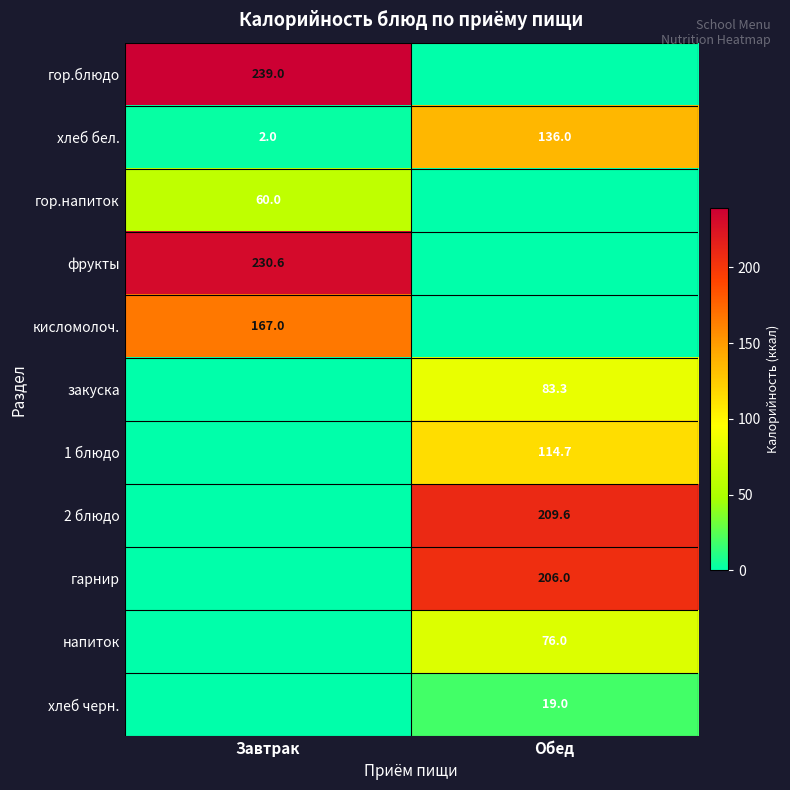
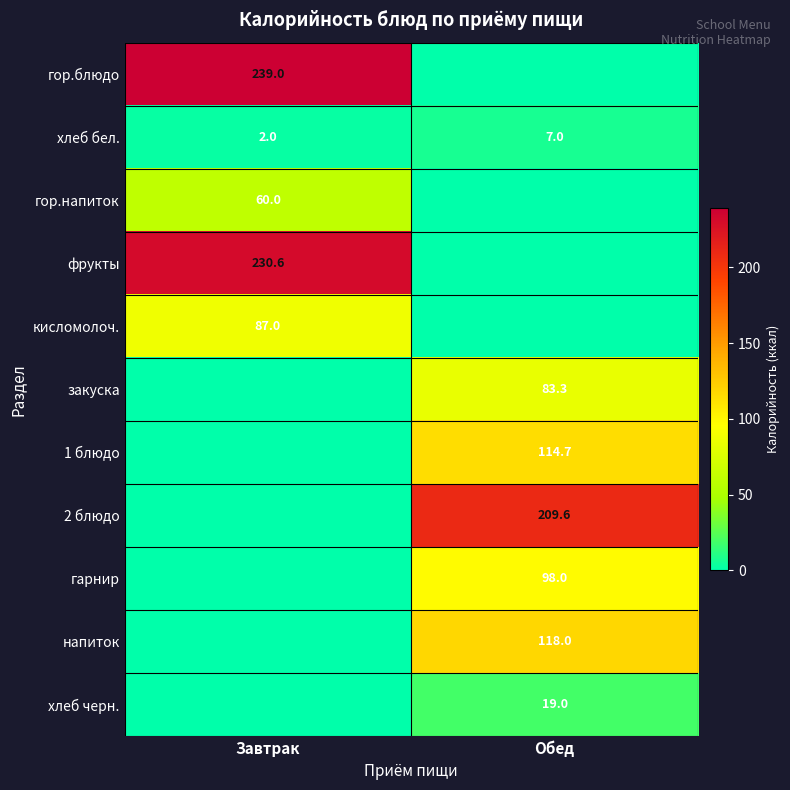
хлеб бел., Обед: 136.0 -> 7.0
кисломолоч., Завтрак: 167.0 -> 87.0
гарнир, Обед: 206.0 -> 98.0
напиток, Обед: 76.0 -> 118.0
